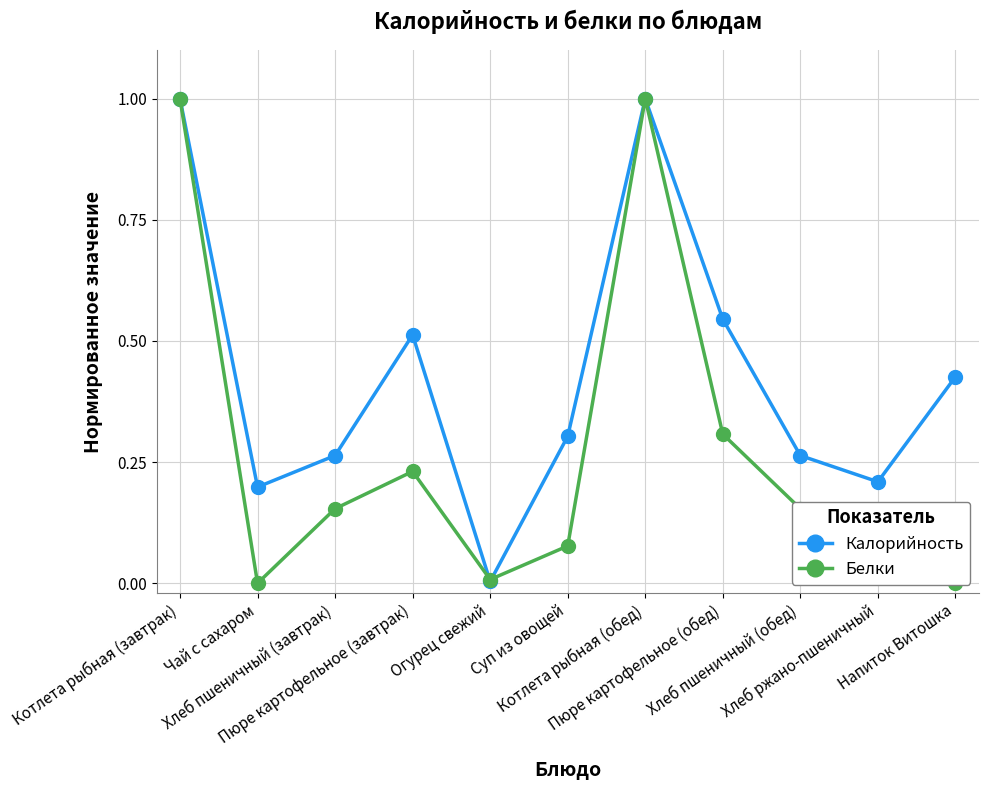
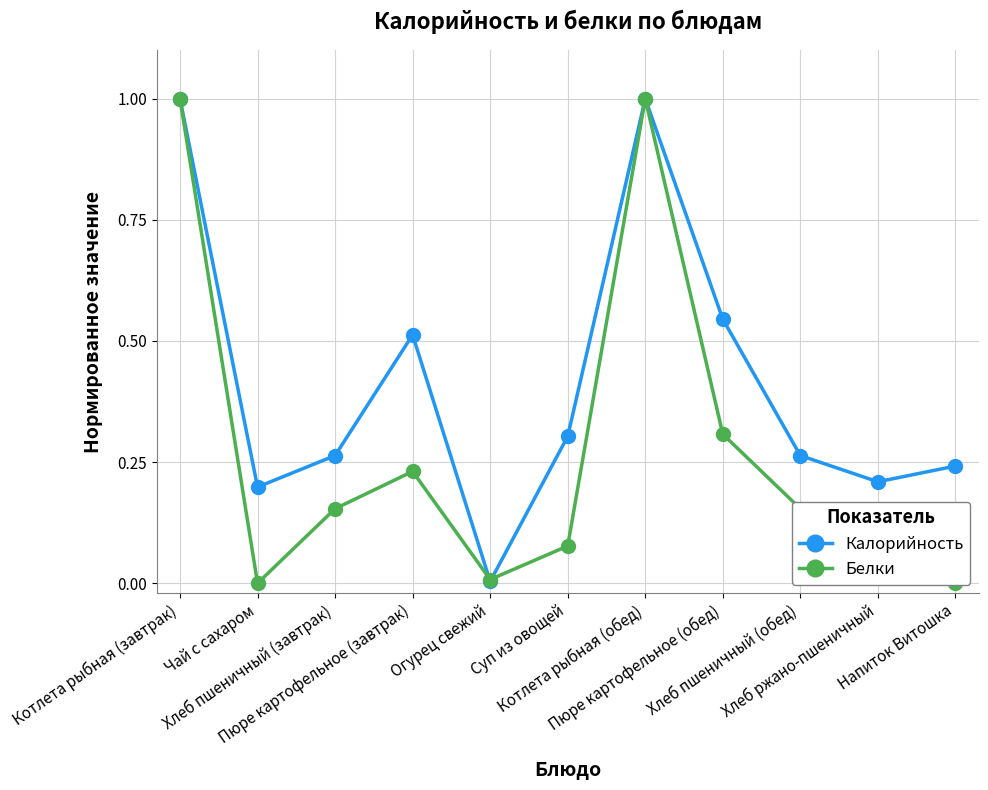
Калорийность, Напиток Витошка: 0.43 -> 0.24
